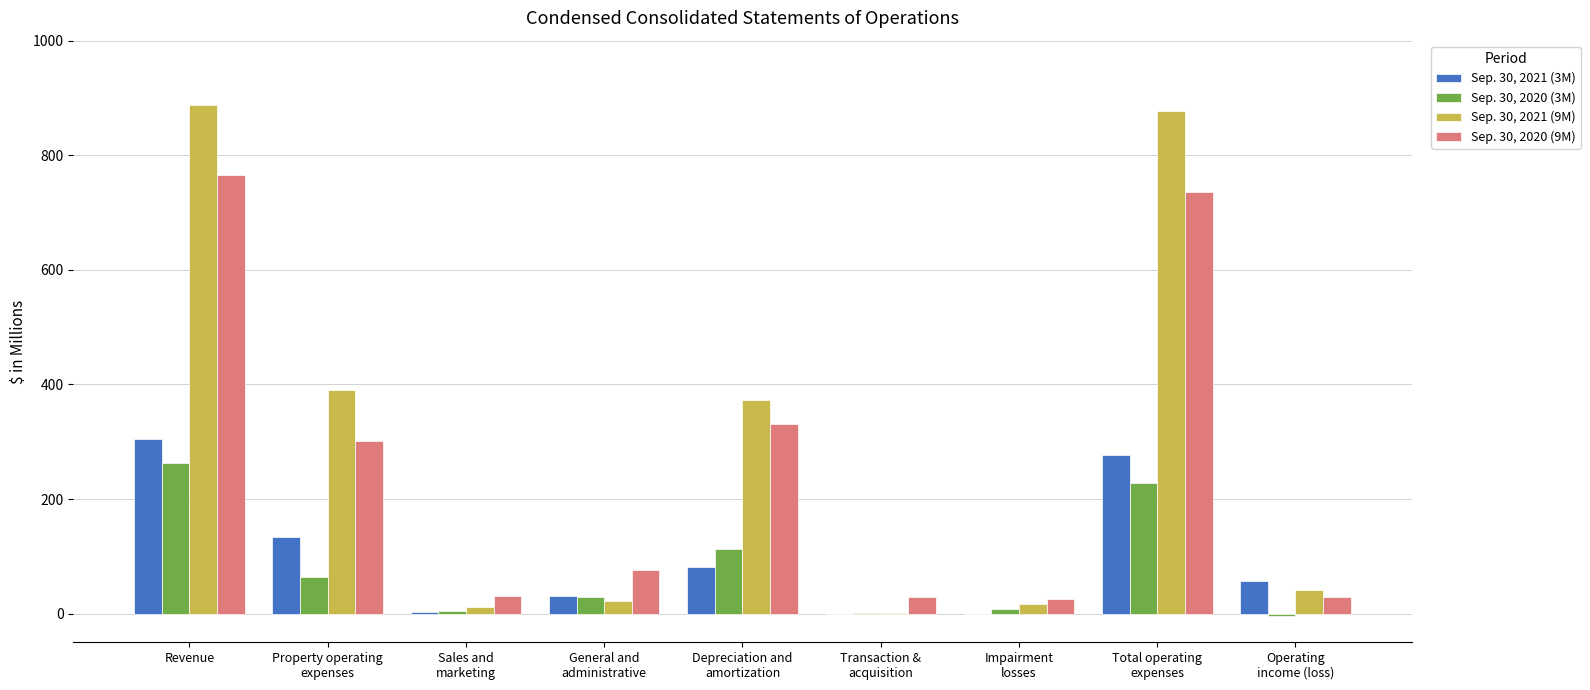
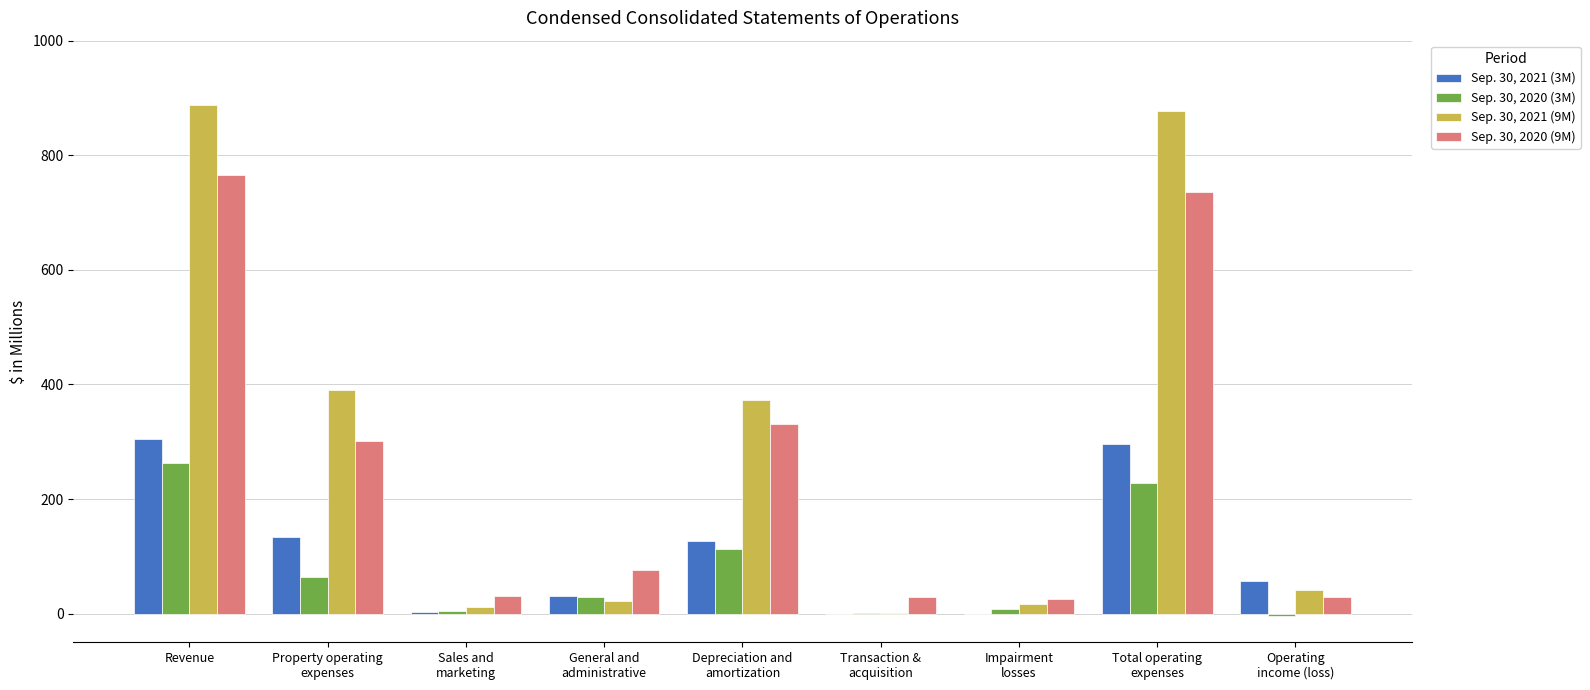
Sep. 30, 2021 (3M), Depreciation and amortization: 80 -> 130
Sep. 30, 2021 (3M), Total operating expenses: 280 -> 300
